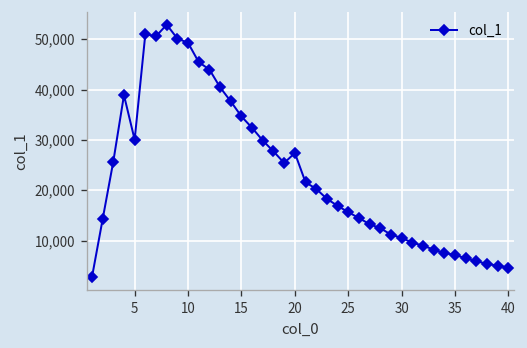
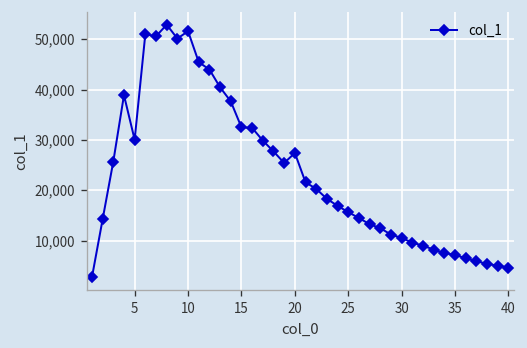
10: 49,000 -> 52,000
15: 35,000 -> 32,000
